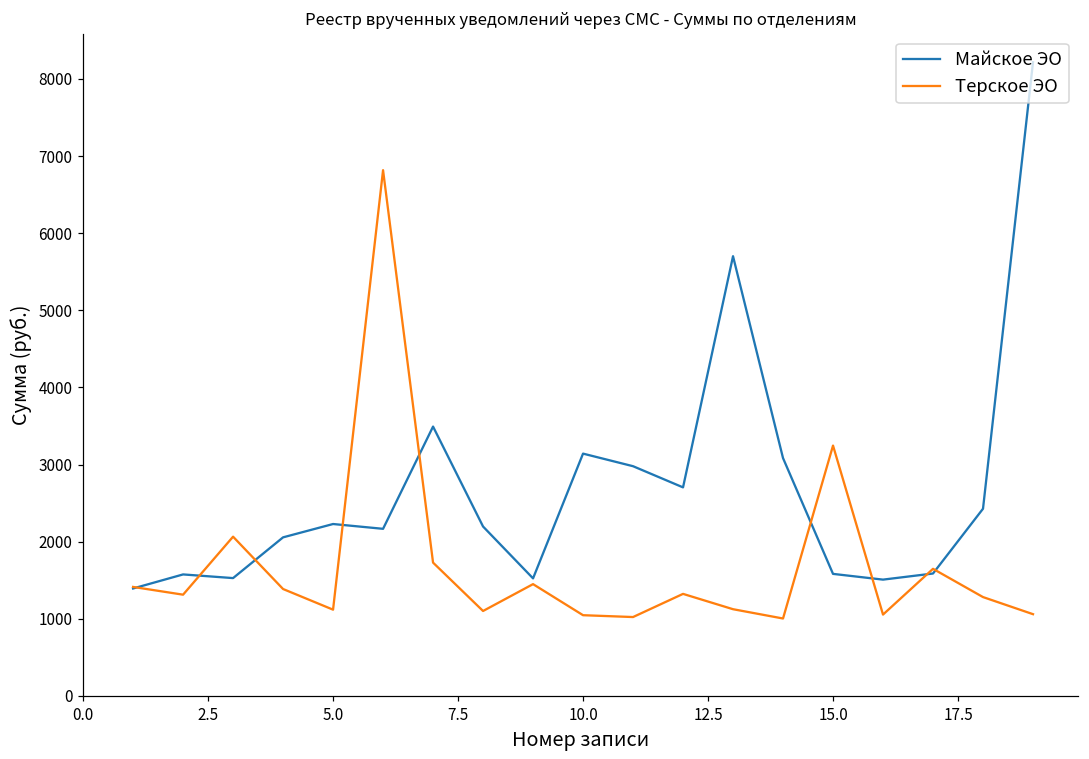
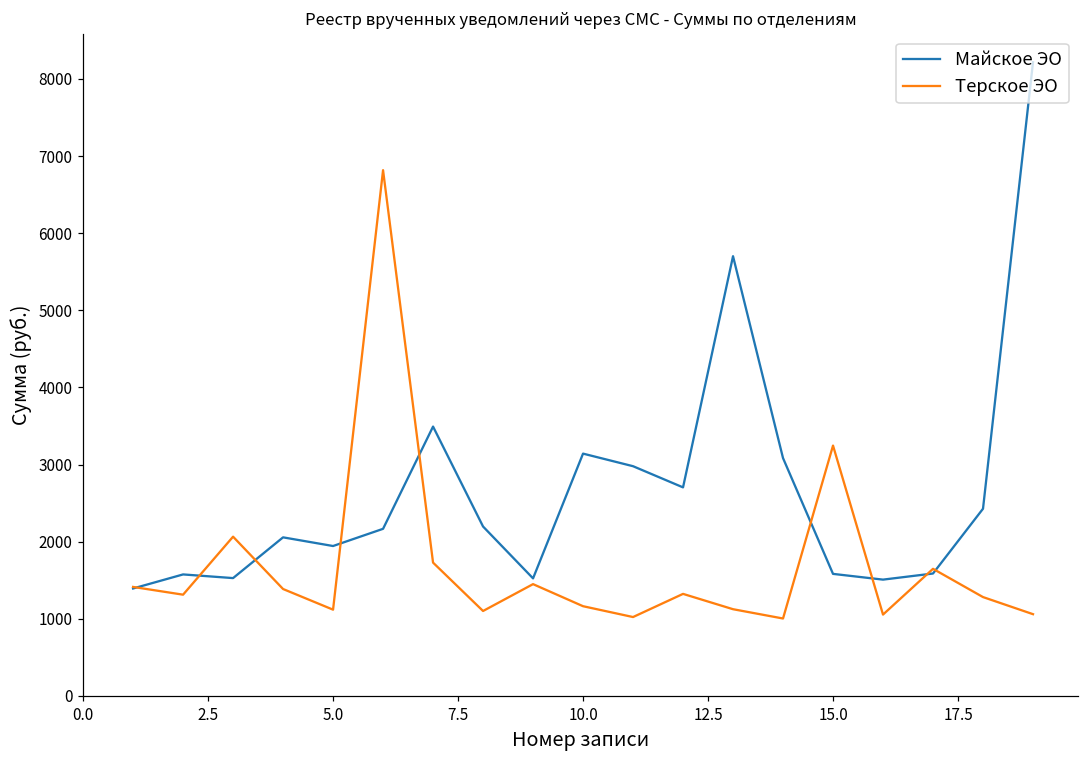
Майское ЭО, 5.0: 2200 -> 1900
Терское ЭО, 10.0: 1000 -> 1200
